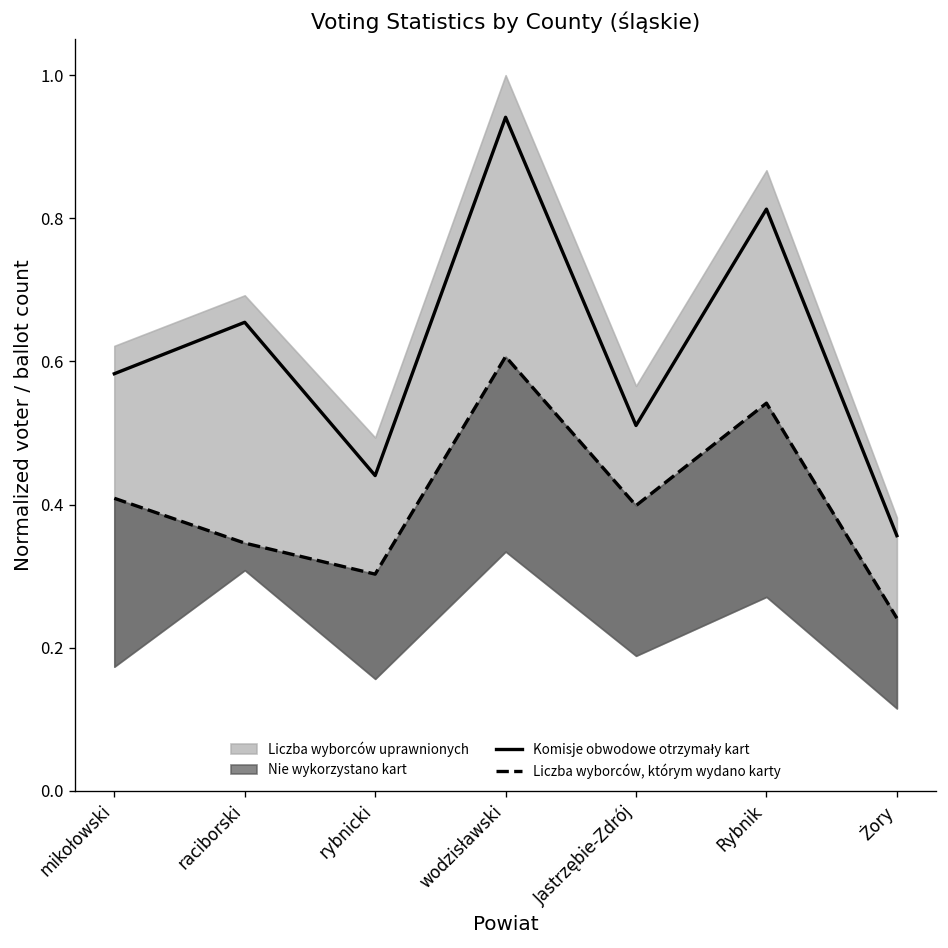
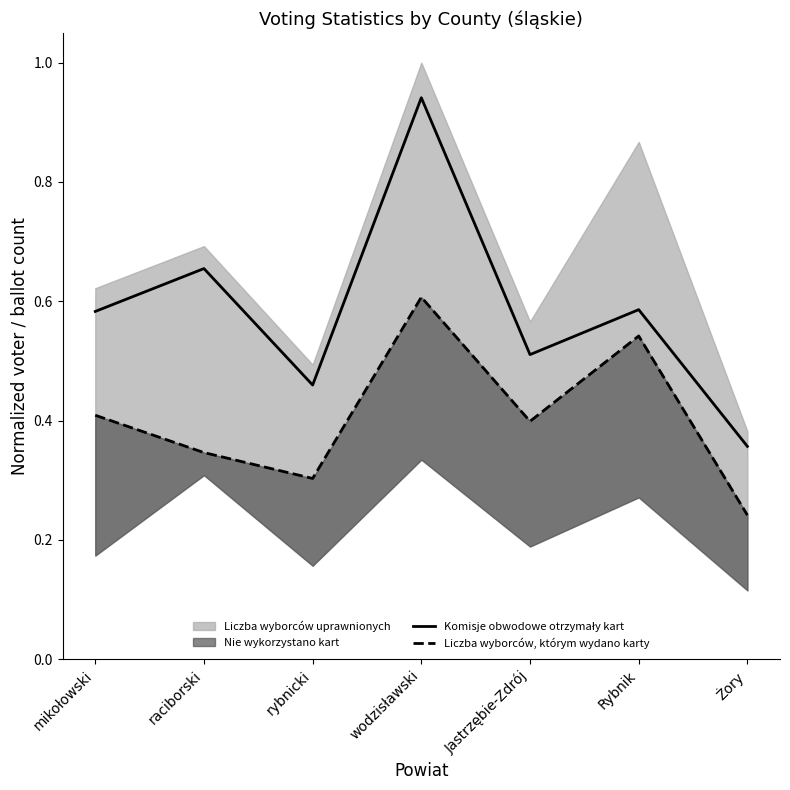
Komisje obwodowe otrzymały kart, rybnicki: 0.44 -> 0.46
Komisje obwodowe otrzymały kart, Rybnik: 0.81 -> 0.59
